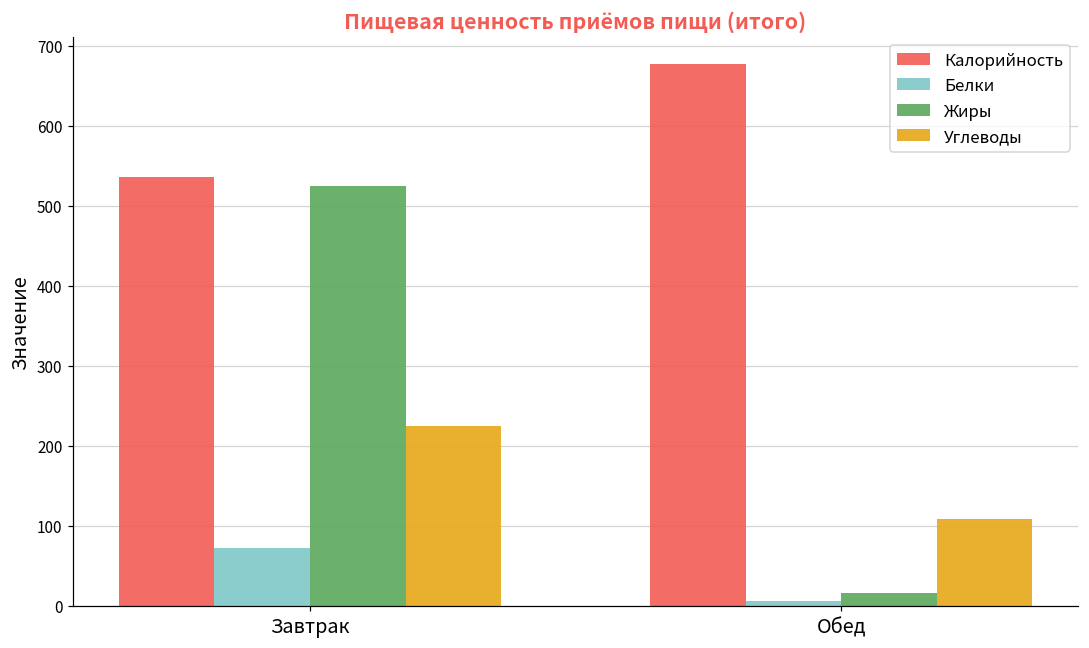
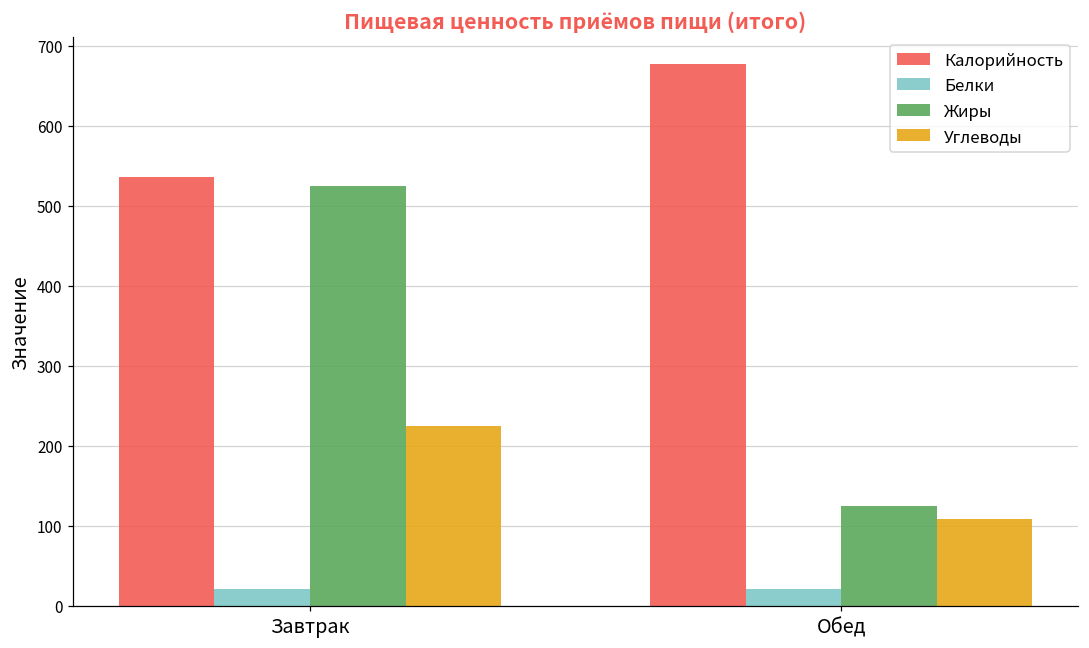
Белки, Завтрак: 70 -> 20
Белки, Обед: 10 -> 20
Жиры, Обед: 20 -> 120
